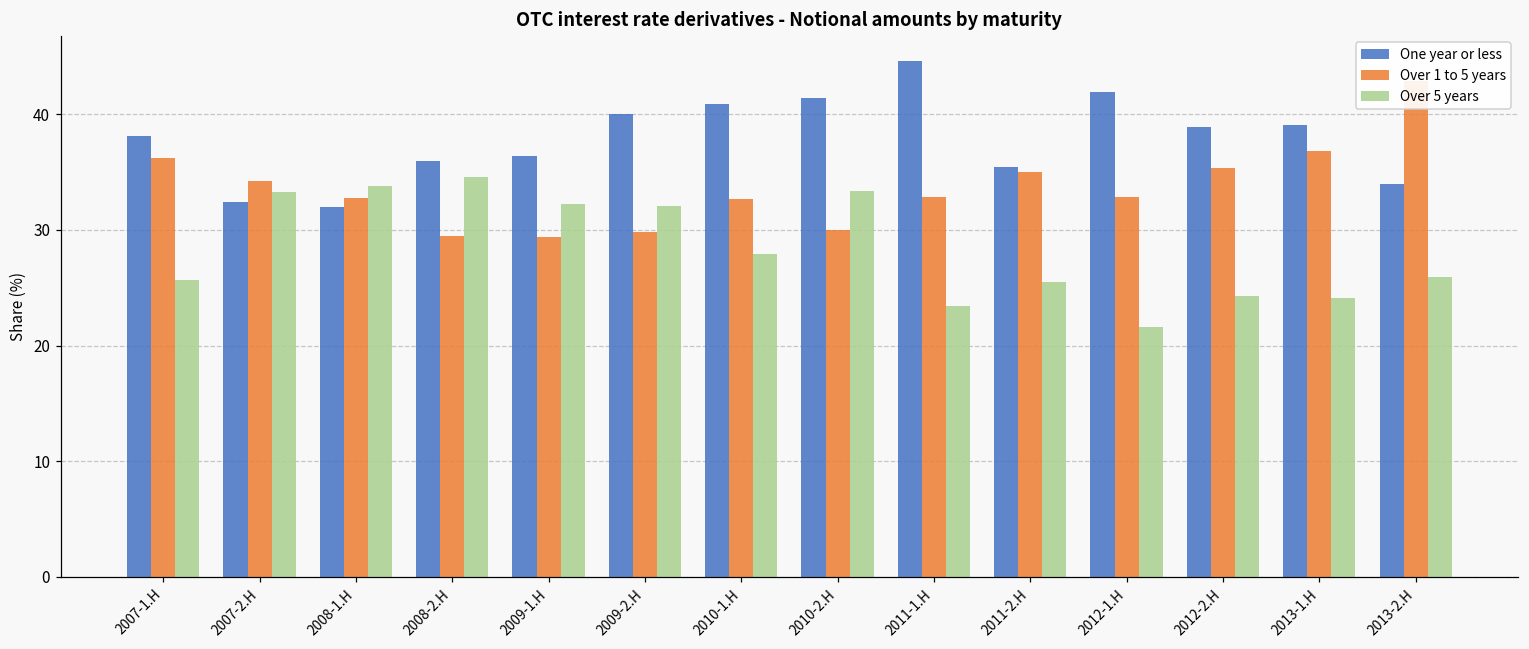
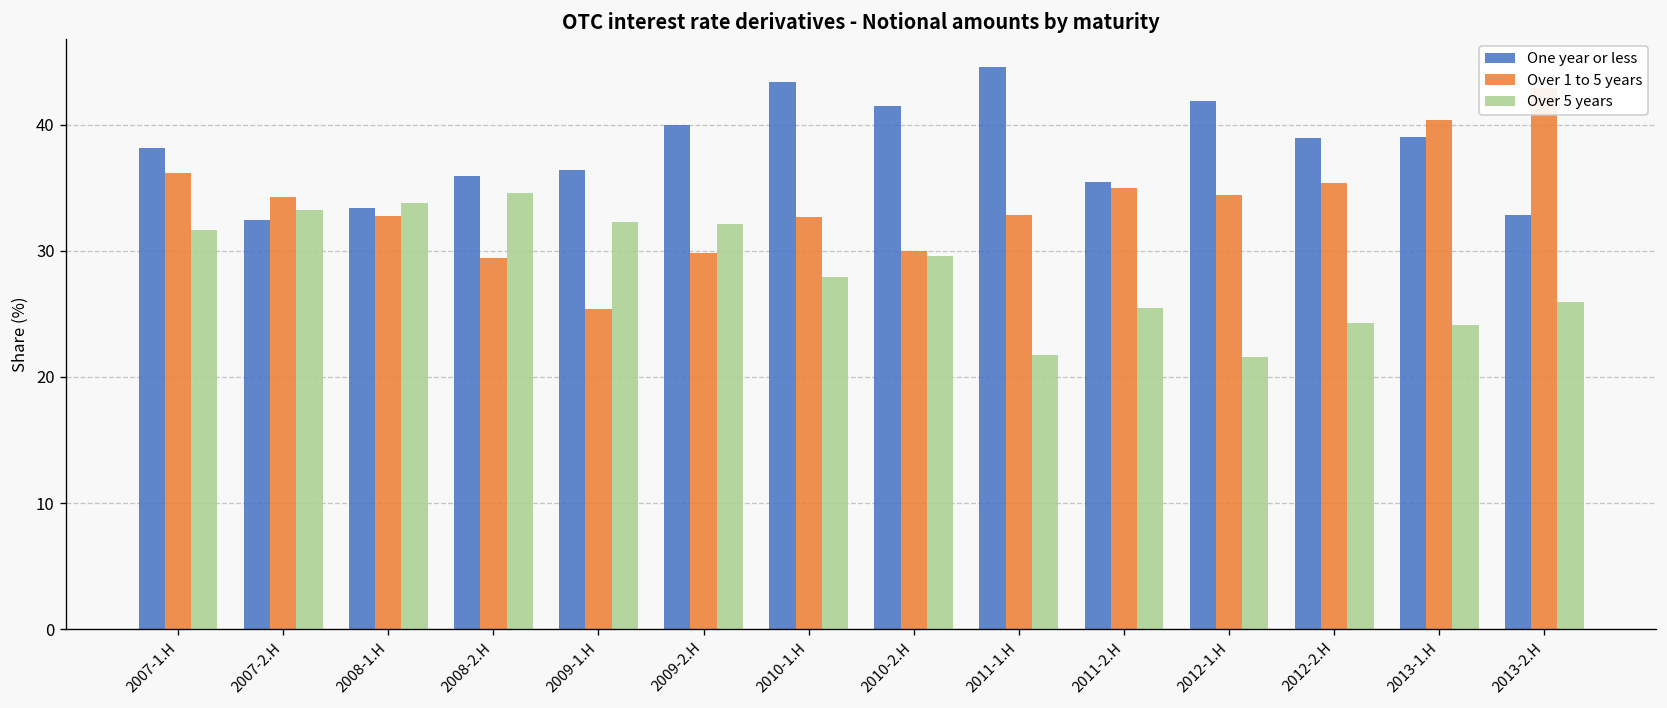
Over 5 years, 2007-1.H: 25.7 -> 31.6
One year or less, 2008-1.H: 32.0 -> 33.4
Over 1 to 5 years, 2009-1.H: 29.3 -> 25.4
One year or less, 2010-1.H: 40.9 -> 43.4
Over 5 years, 2010-2.H: 33.4 -> 29.6
Over 5 years, 2011-1.H: 23.4 -> 21.7
Over 1 to 5 years, 2012-1.H: 32.8 -> 34.4
Over 1 to 5 years, 2013-1.H: 36.9 -> 40.4
One year or less, 2013-2.H: 33.9 -> 32.8
